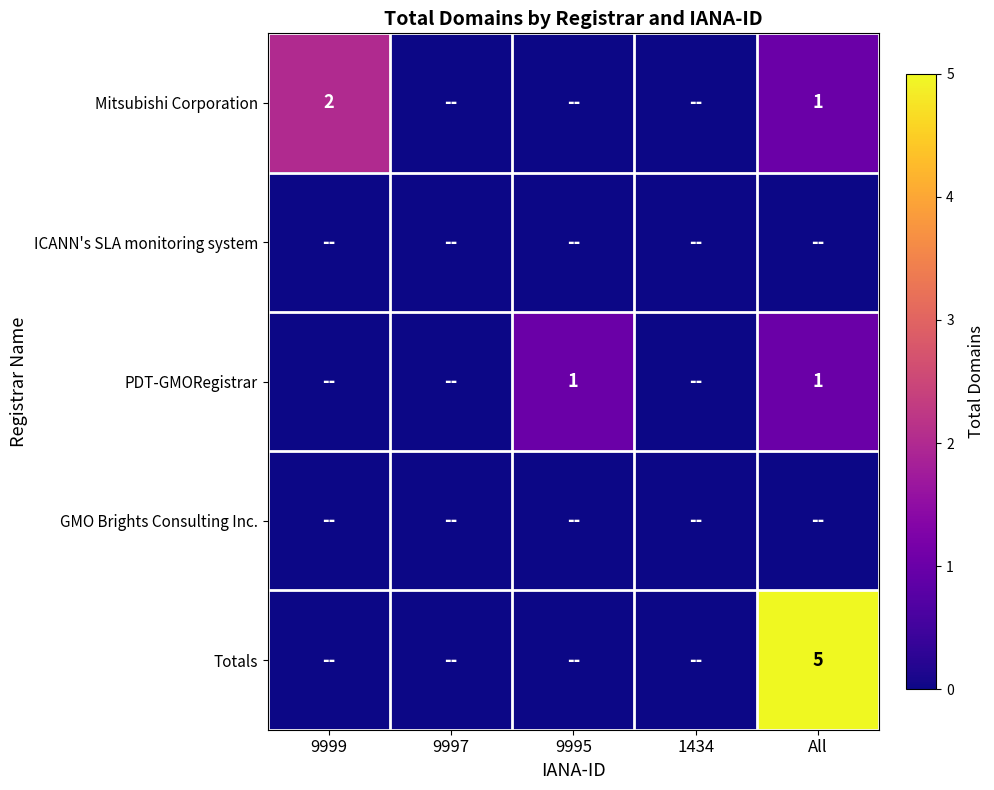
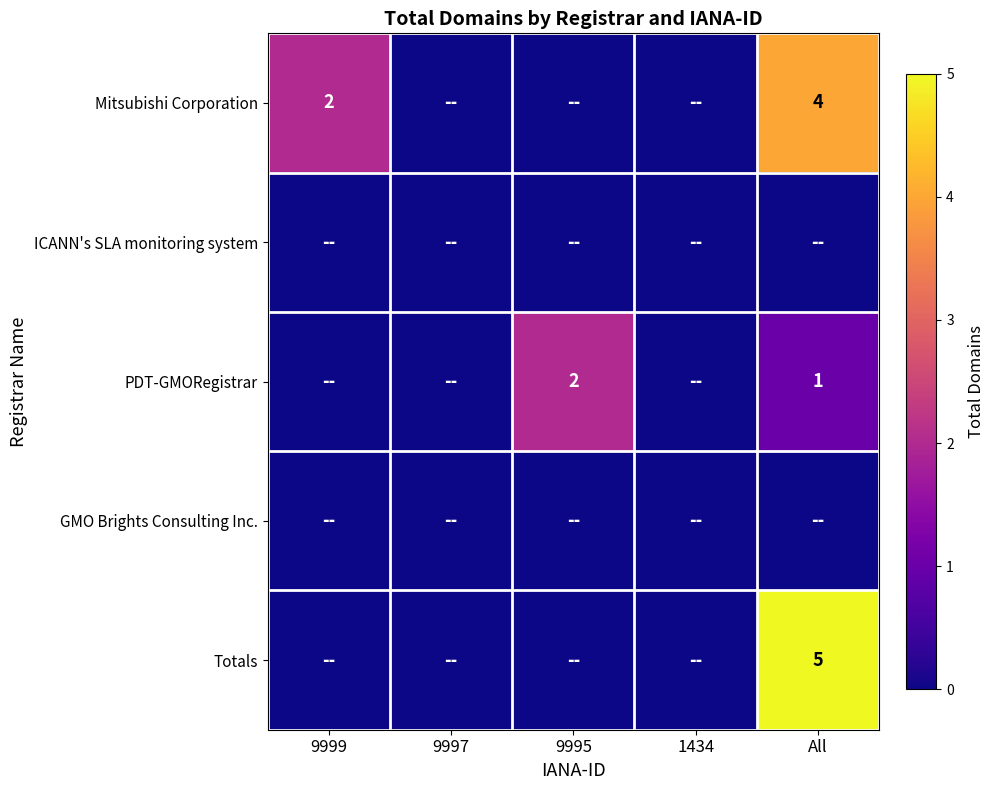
Mitsubishi Corporation, All: 1 -> 4
PDT-GMORegistrar, 9995: 1 -> 2
